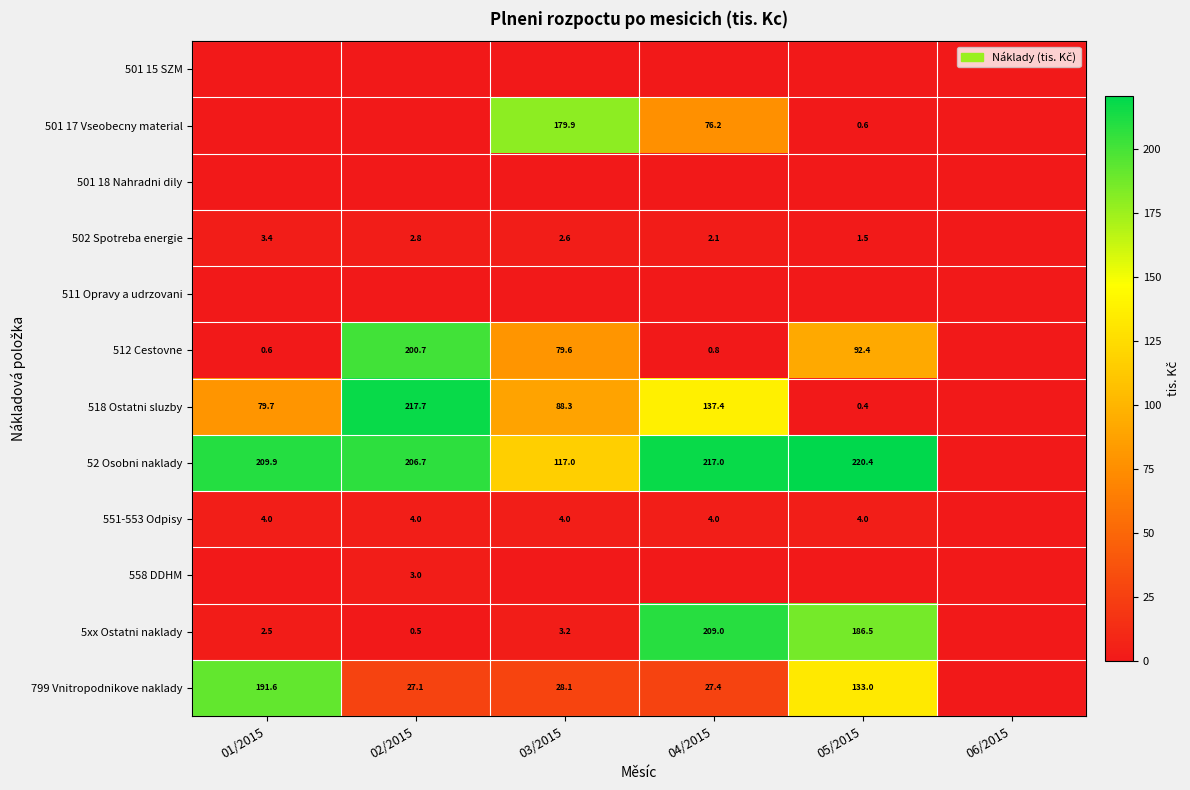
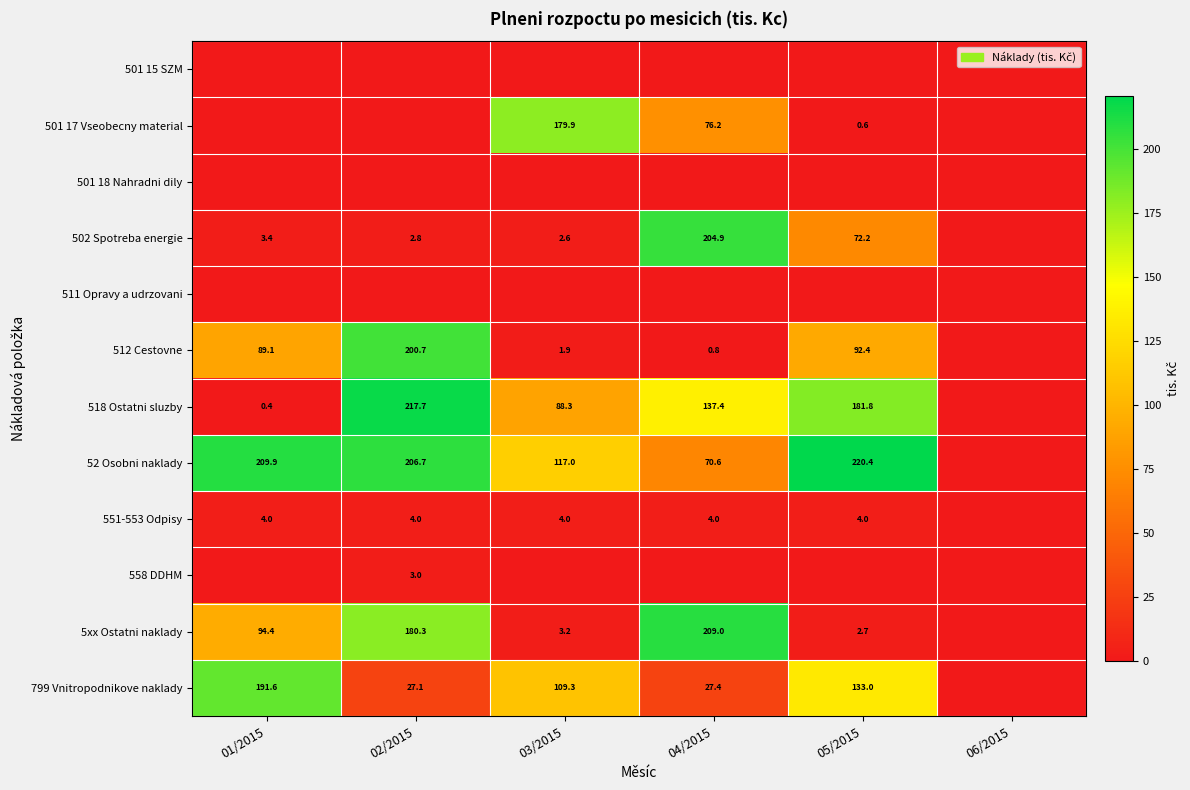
502 Spotreba energie, 04/2015: 2.1 -> 204.9
502 Spotreba energie, 05/2015: 1.5 -> 72.2
512 Cestovne, 01/2015: 0.6 -> 89.1
512 Cestovne, 03/2015: 79.6 -> 1.9
518 Ostatni sluzby, 01/2015: 79.7 -> 0.4
518 Ostatni sluzby, 05/2015: 0.4 -> 181.8
52 Osobni naklady, 04/2015: 217.0 -> 70.6
5xx Ostatni naklady, 01/2015: 2.5 -> 94.4
5xx Ostatni naklady, 02/2015: 0.5 -> 180.3
5xx Ostatni naklady, 05/2015: 186.5 -> 2.7
799 Vnitropodnikove naklady, 03/2015: 28.1 -> 109.3
